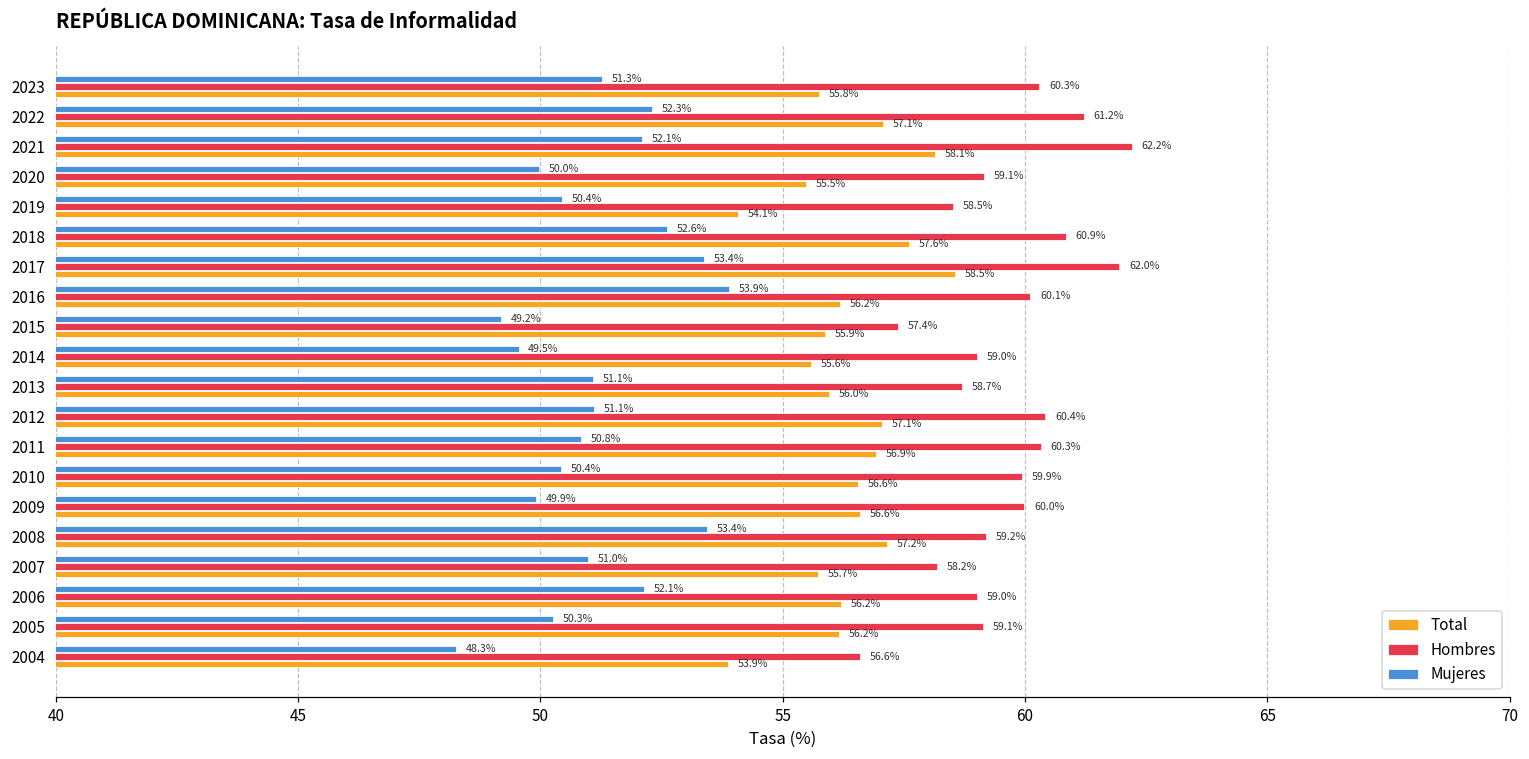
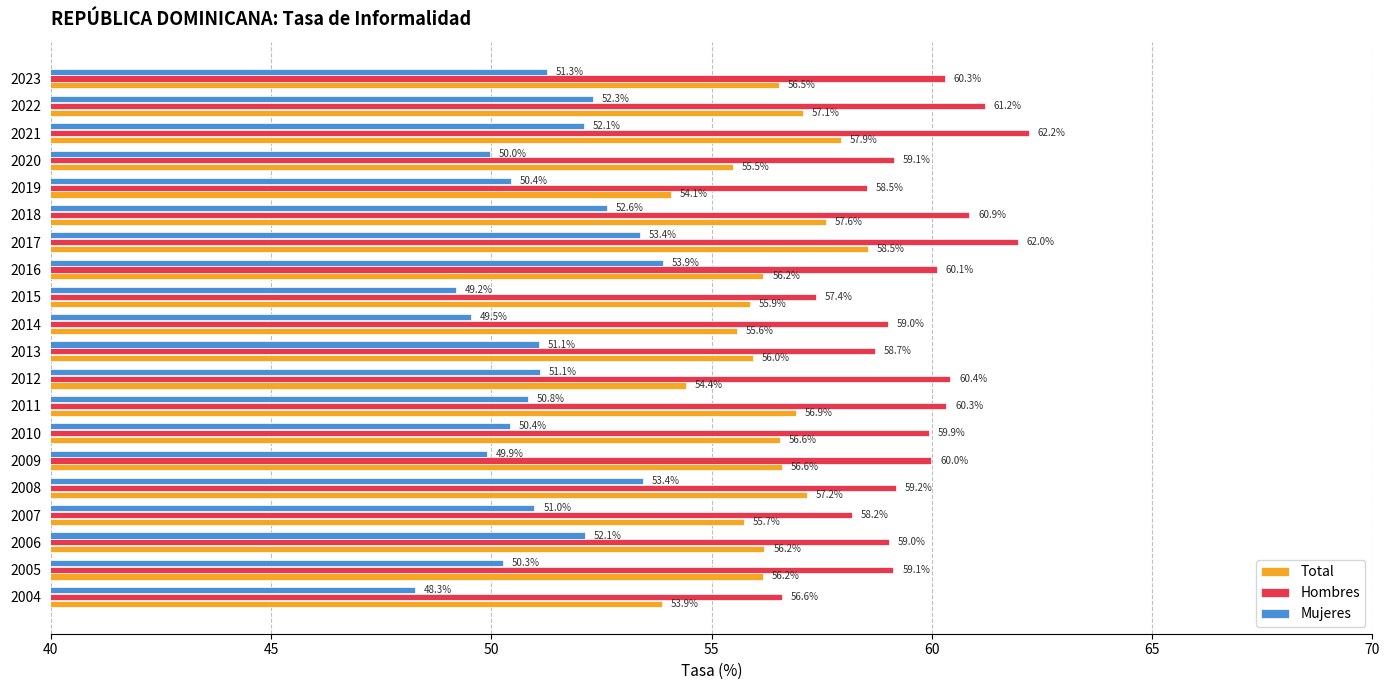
Total, 2023: 55.8% -> 56.5%
Total, 2021: 58.1% -> 57.9%
Total, 2012: 57.1% -> 54.4%
